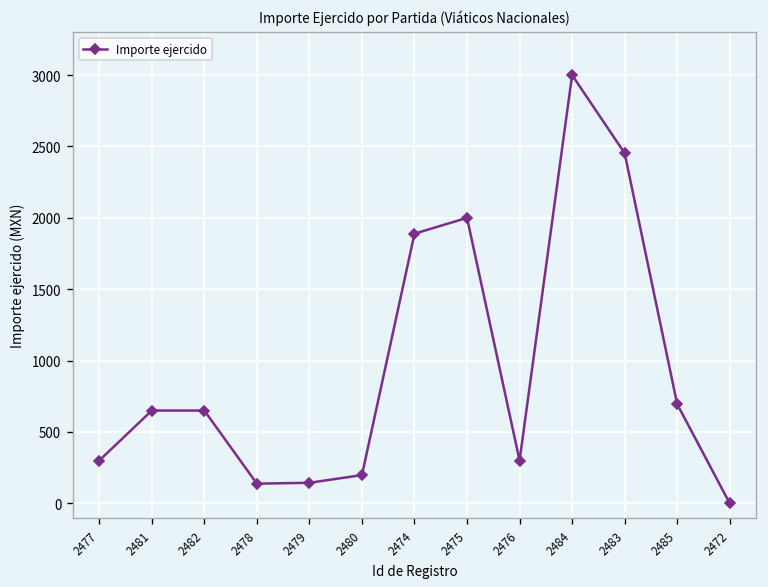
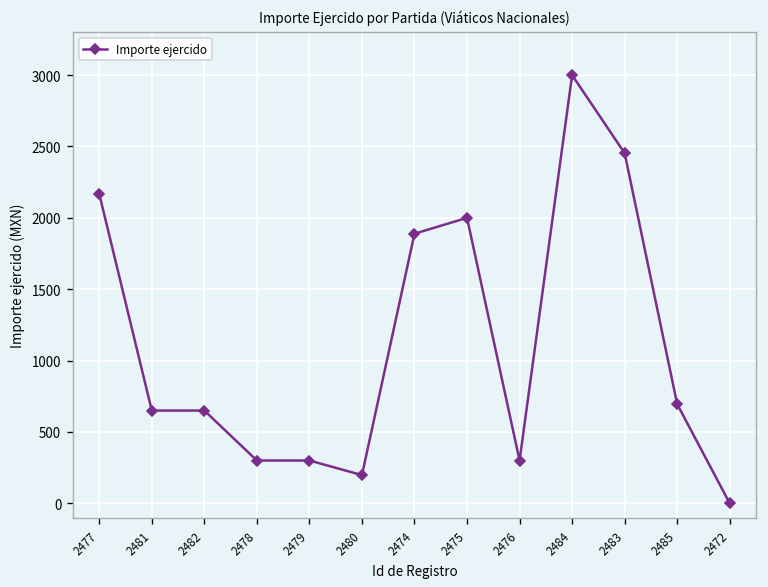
2477: 300 -> 2170
2478: 140 -> 300
2479: 140 -> 300
